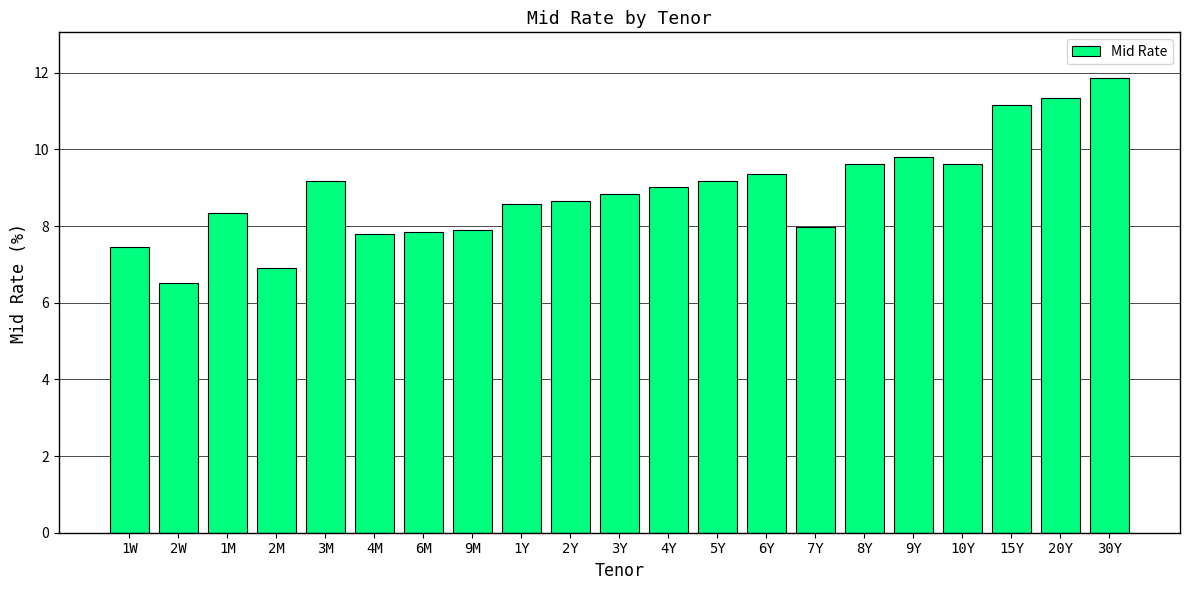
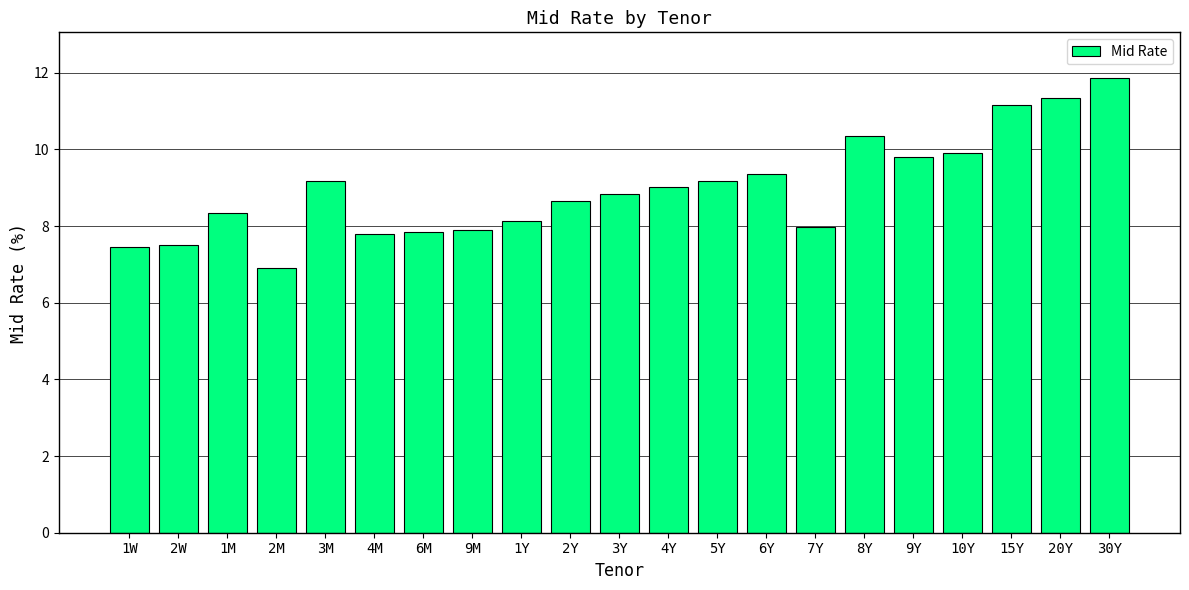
2W: 6.5 -> 7.5
1Y: 8.6 -> 8.1
8Y: 9.6 -> 10.4
10Y: 9.6 -> 9.9
